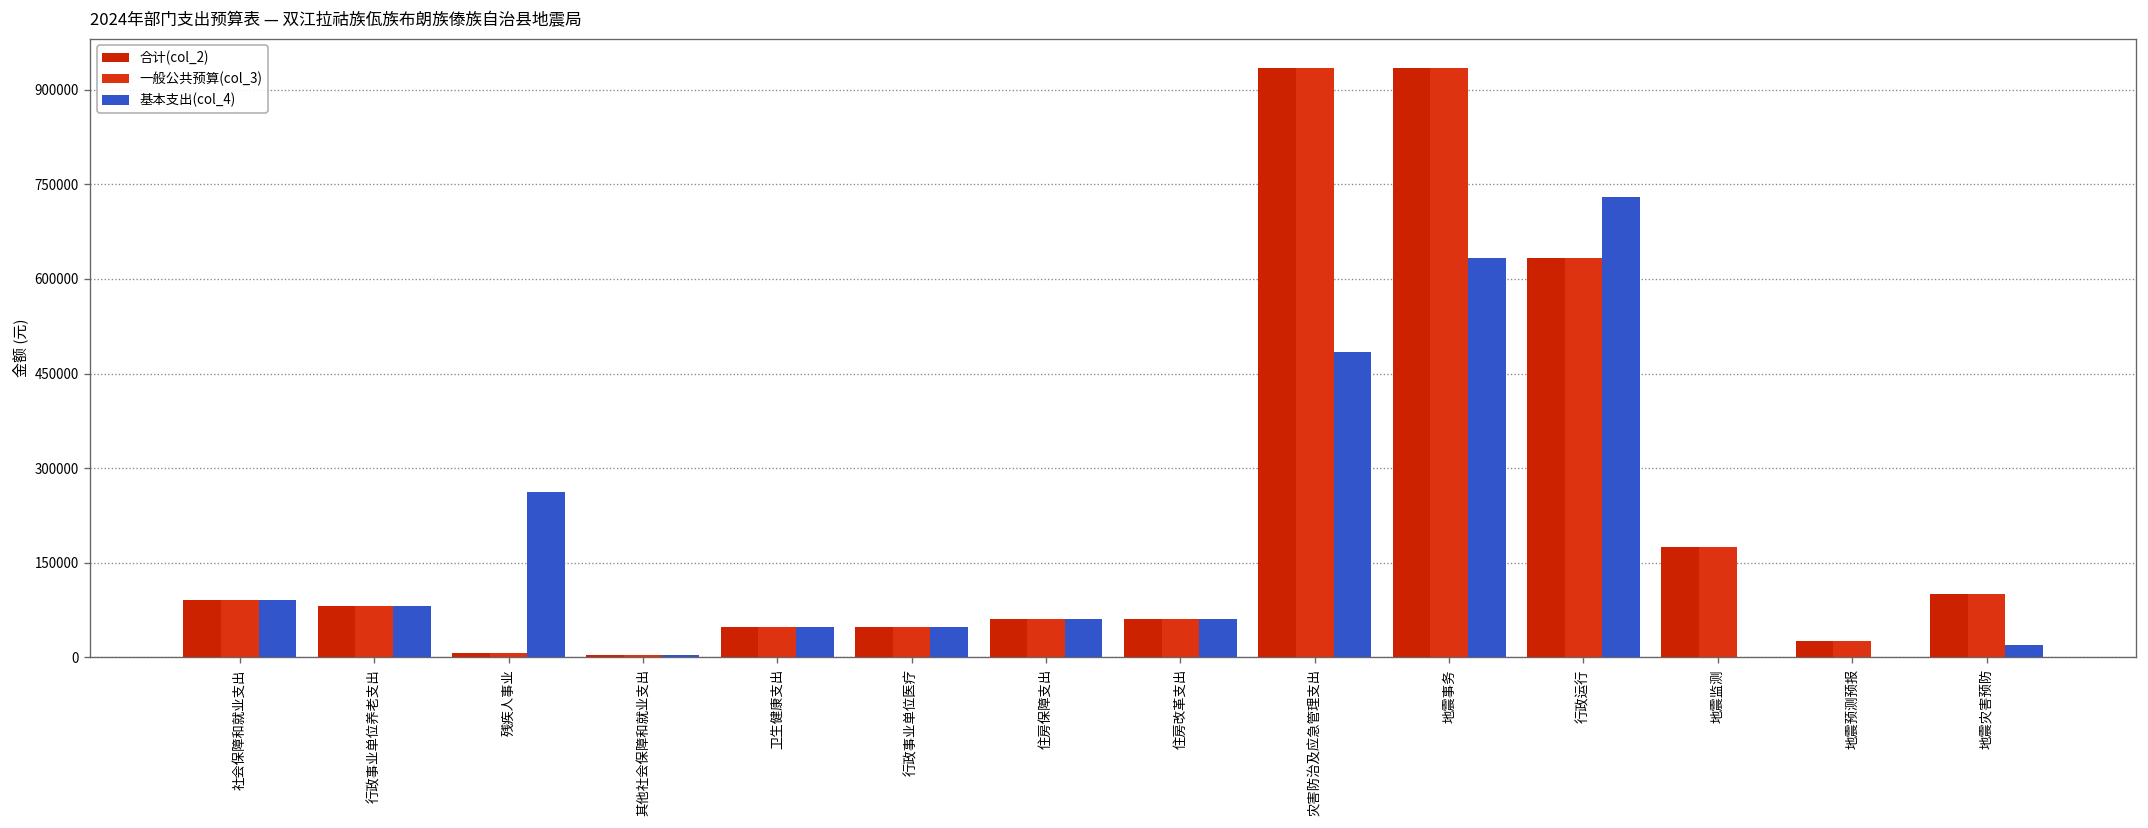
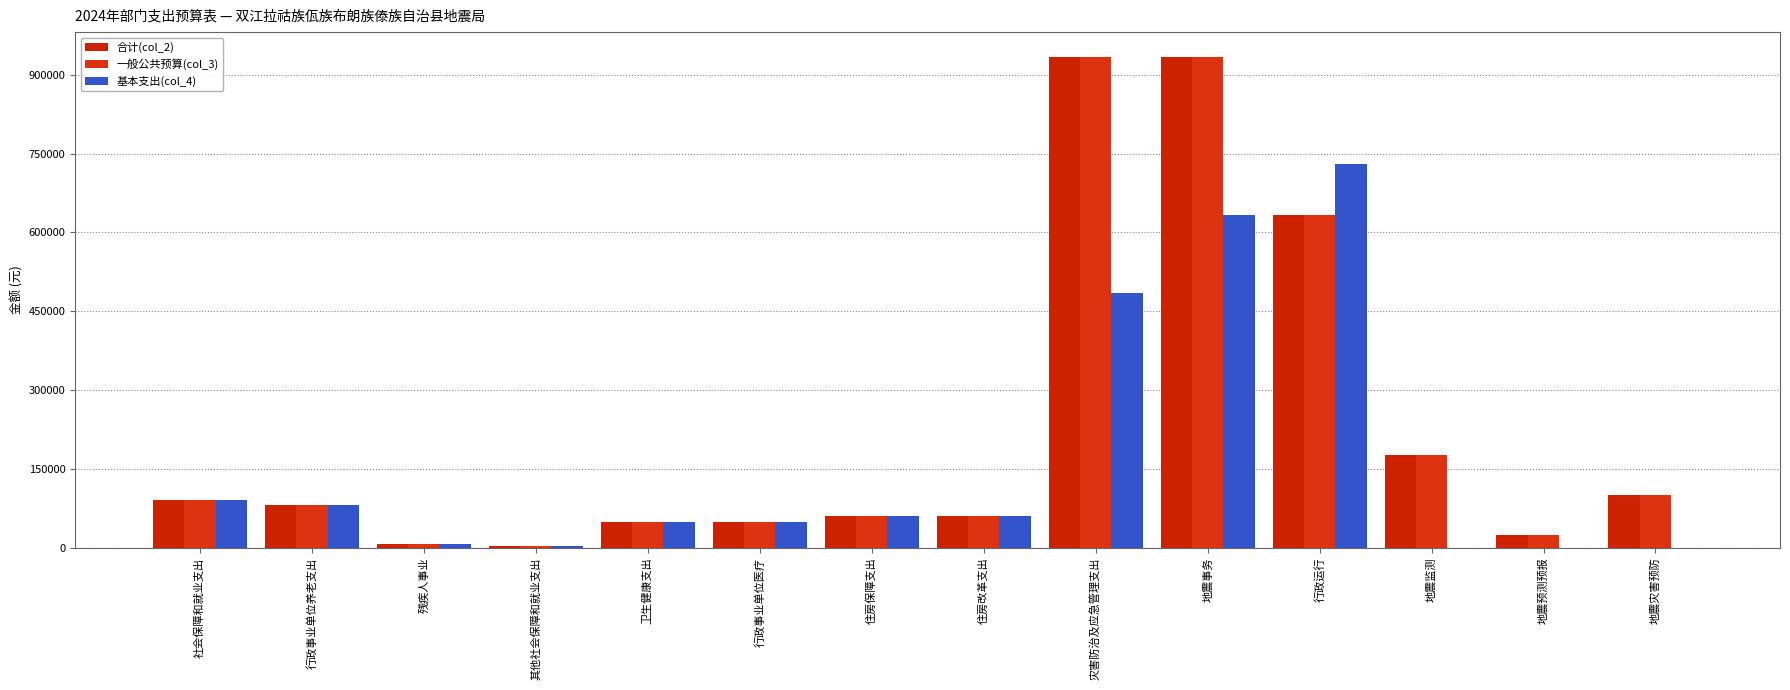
基本支出(col_4), 残疾人事业: 260000 -> 10000
基本支出(col_4), 地震灾害预防: 20000 -> 0
